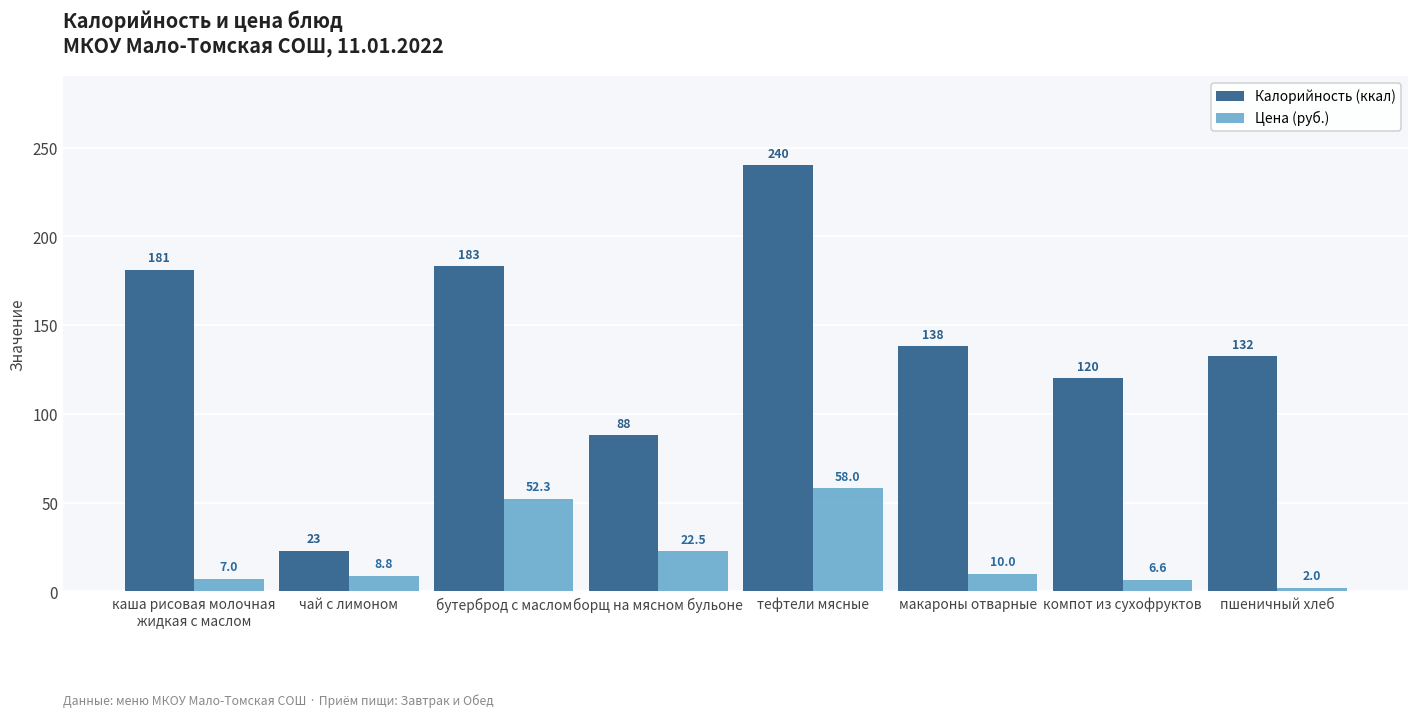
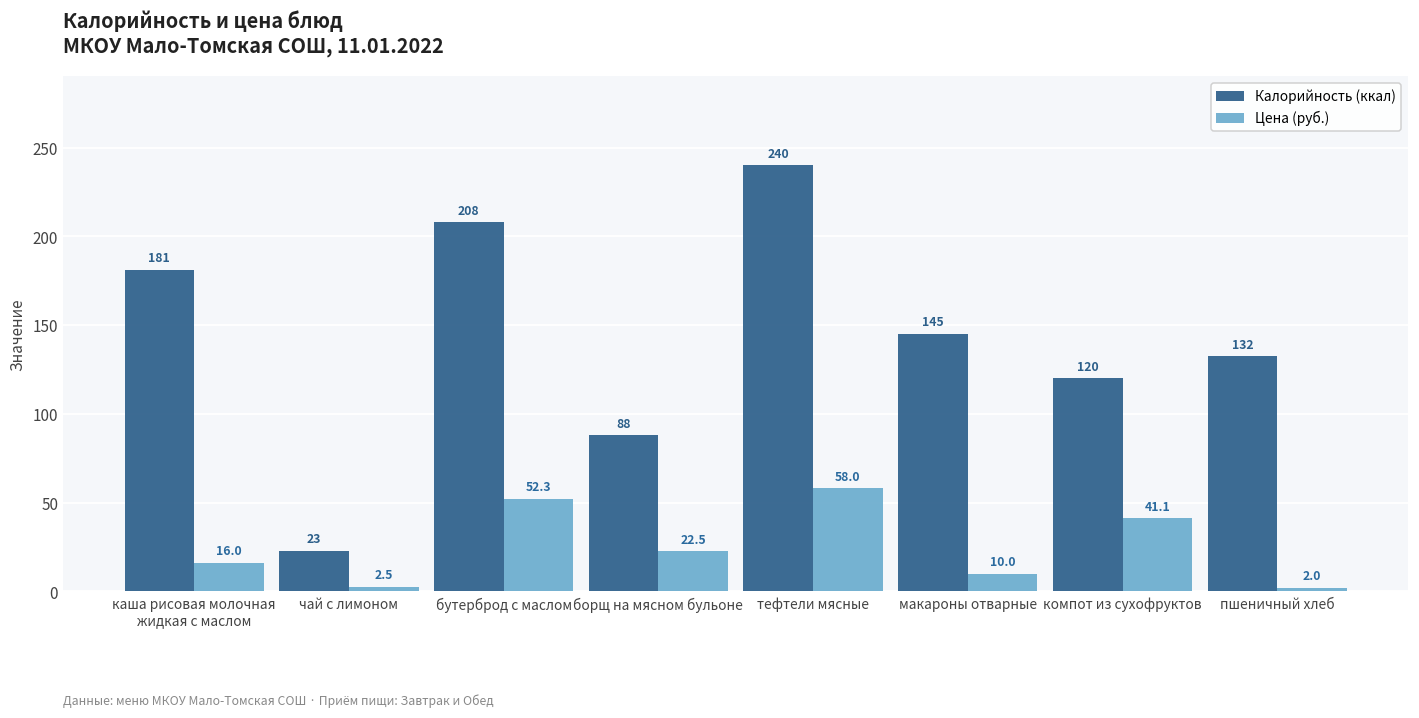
Цена (руб.), каша рисовая молочная жидкая с маслом: 7.0 -> 16.0
Цена (руб.), чай с лимоном: 8.8 -> 2.5
Калорийность (ккал), бутерброд с маслом: 183 -> 208
Калорийность (ккал), макароны отварные: 138 -> 145
Цена (руб.), компот из сухофруктов: 6.6 -> 41.1
